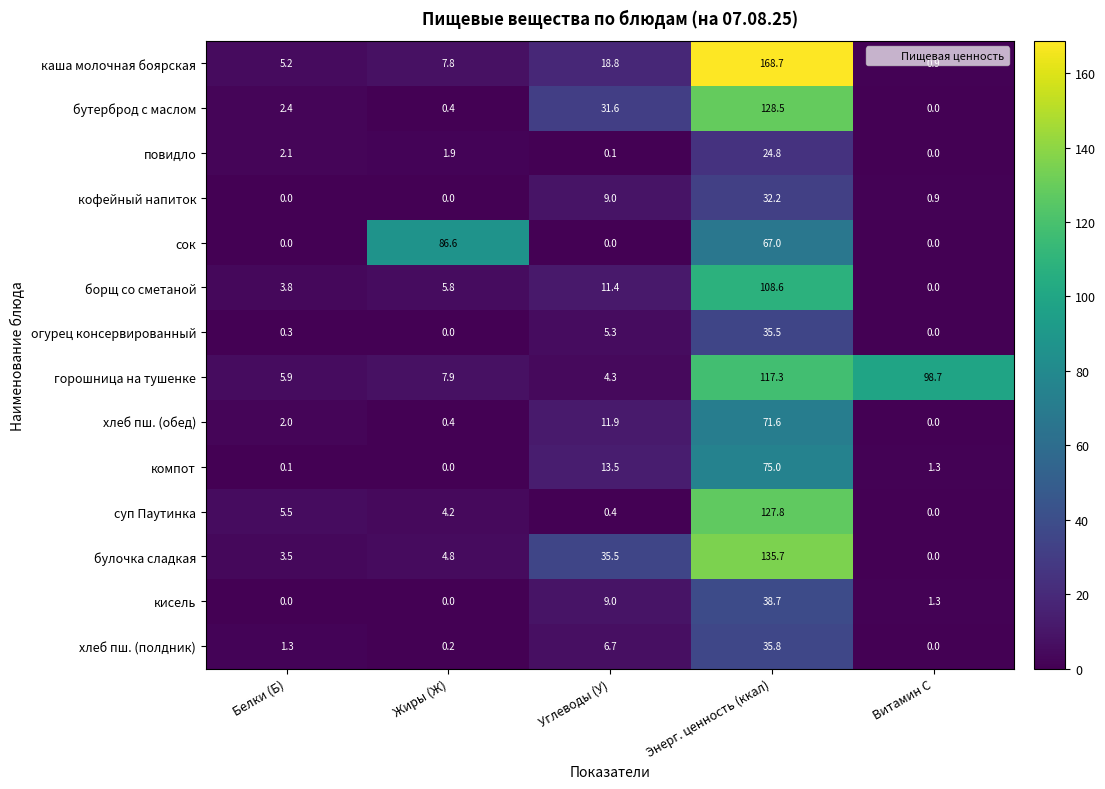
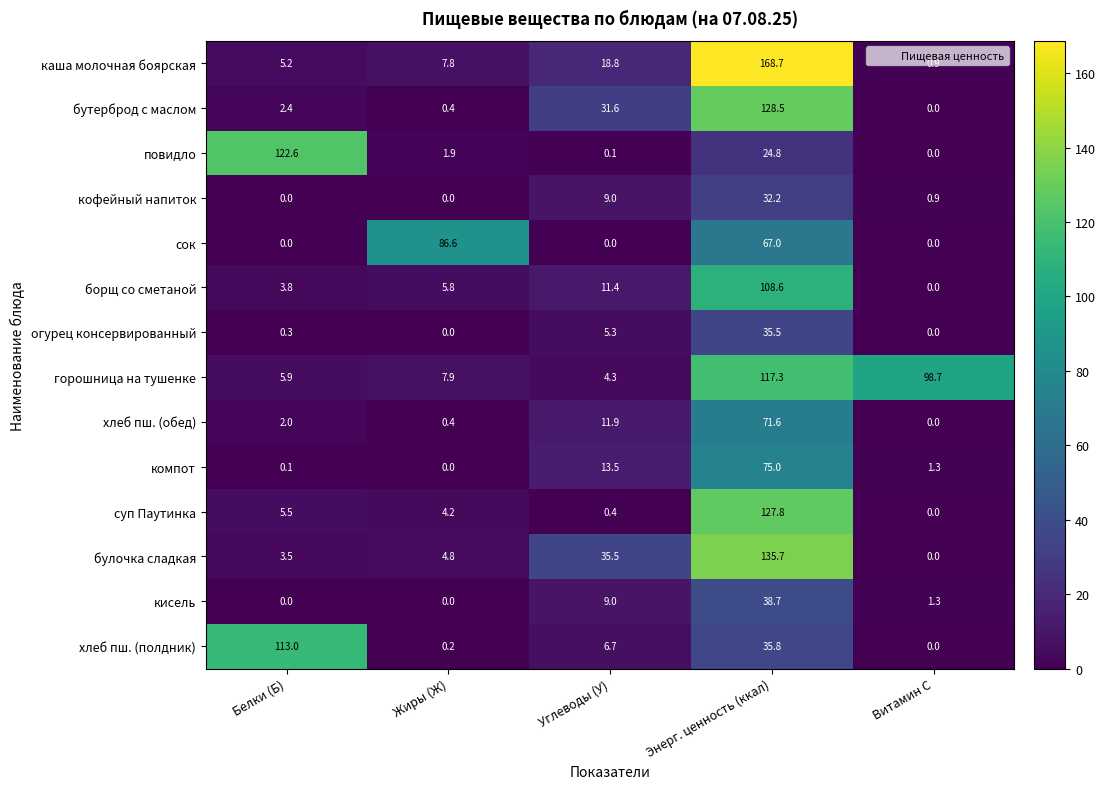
повидло, Белки (Б): 2.1 -> 122.6
хлеб пш. (полдник), Белки (Б): 1.3 -> 113.0
